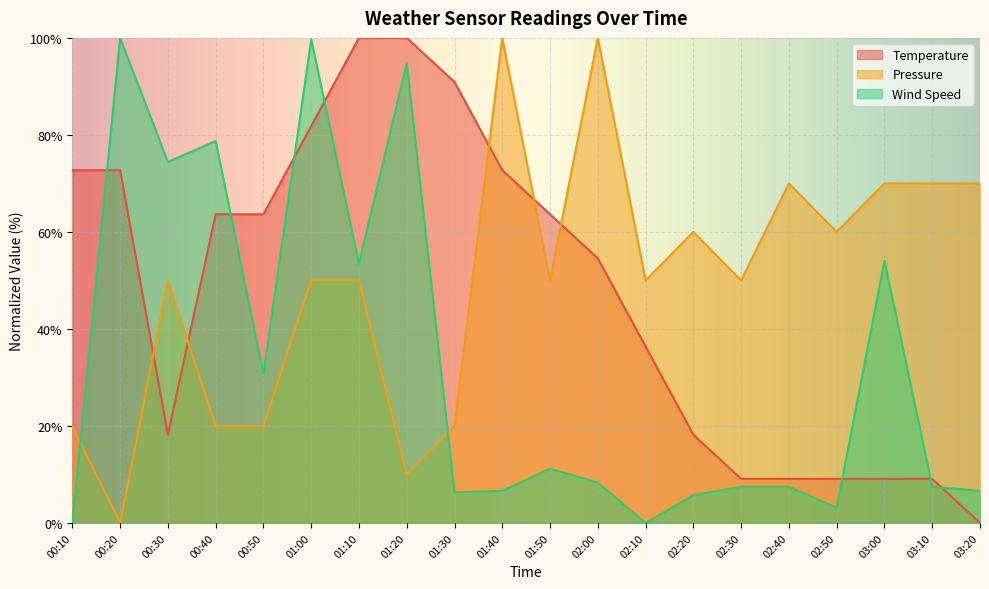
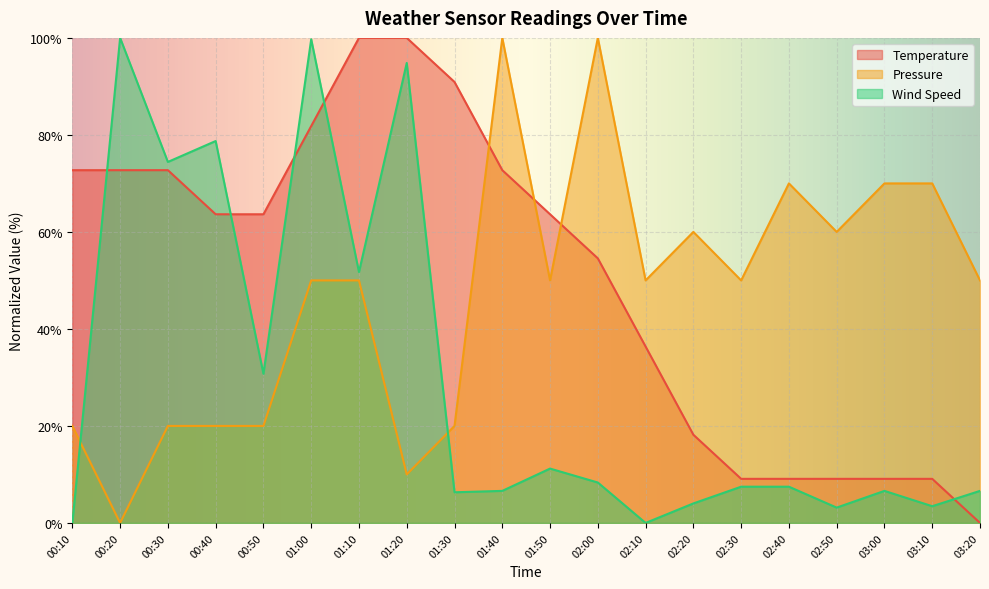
Temperature, 00:30: 18% -> 73%
Pressure, 00:30: 50% -> 20%
Wind Speed, 01:10: 53% -> 52%
Wind Speed, 02:20: 6% -> 4%
Wind Speed, 03:00: 54% -> 7%
Wind Speed, 03:10: 7% -> 3%
Pressure, 03:20: 70% -> 50%
